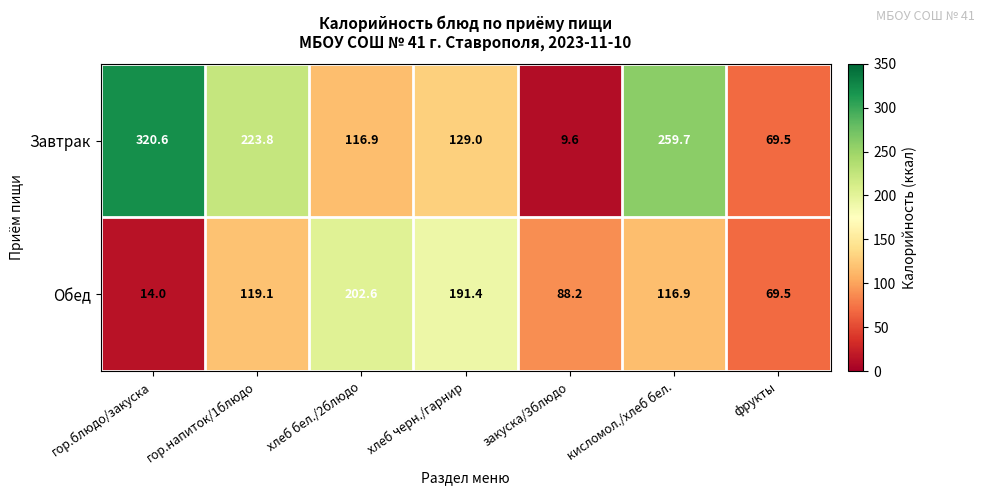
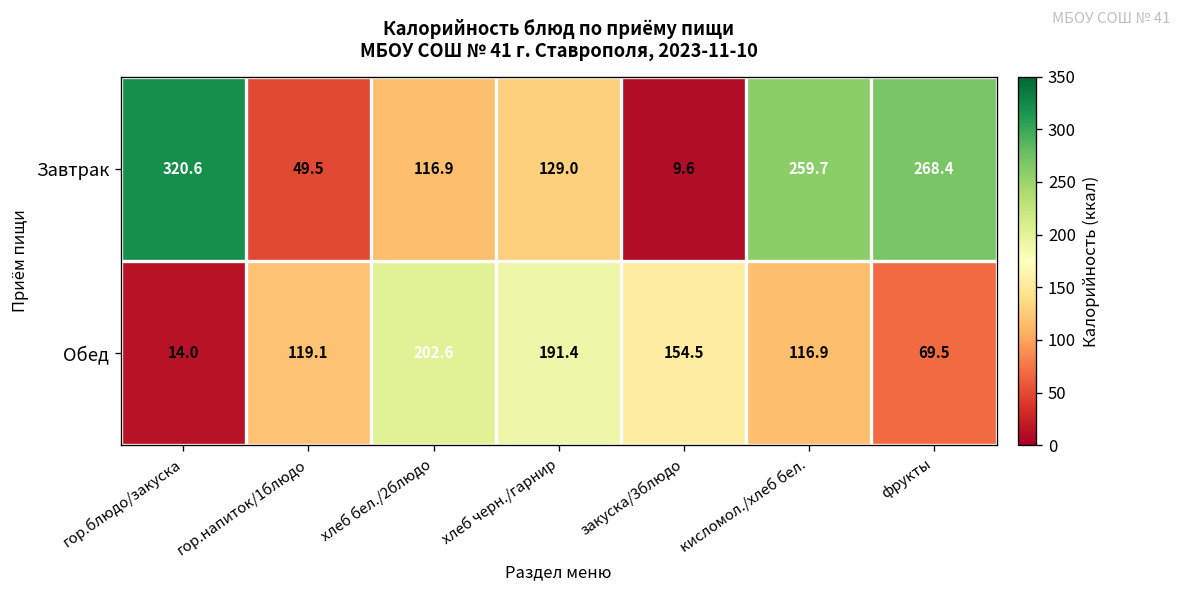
Завтрак, гор.напиток/1блюдо: 223.8 -> 49.5
Завтрак, фрукты: 69.5 -> 268.4
Обед, закуска/3блюдо: 88.2 -> 154.5
